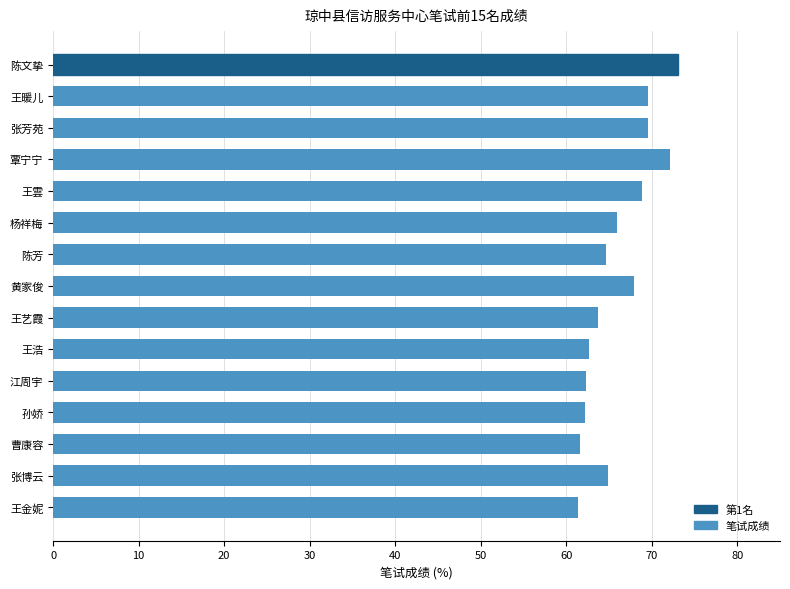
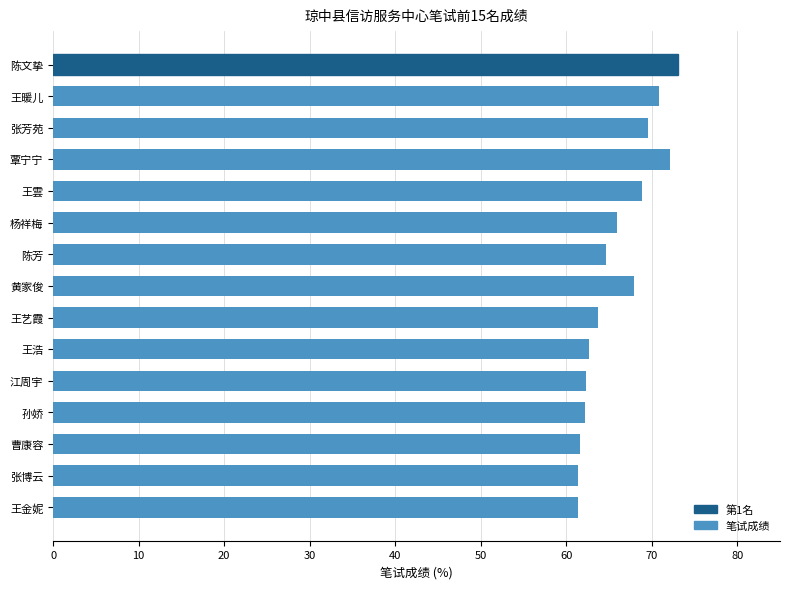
王暖儿: 70 -> 71
张博云: 65 -> 61
